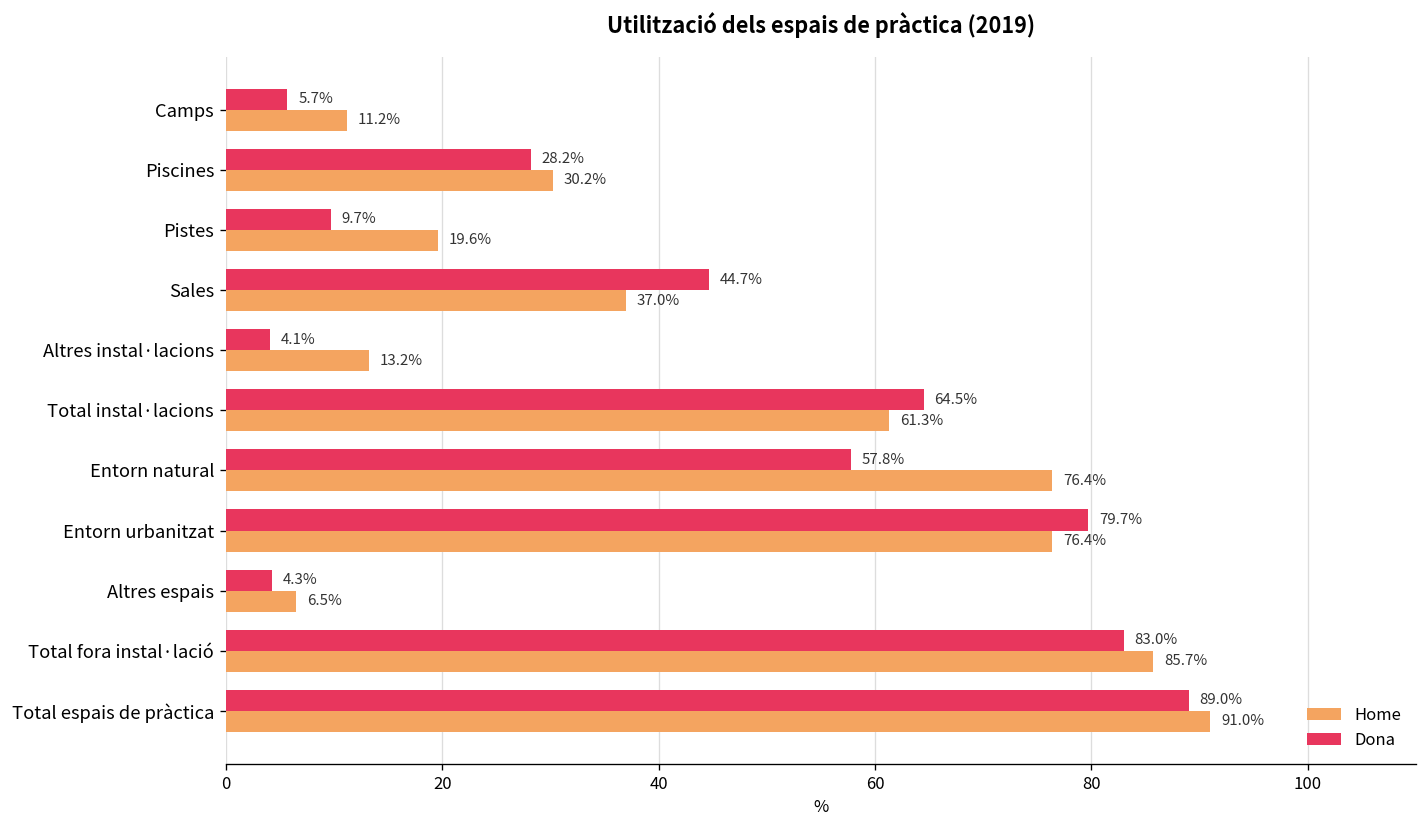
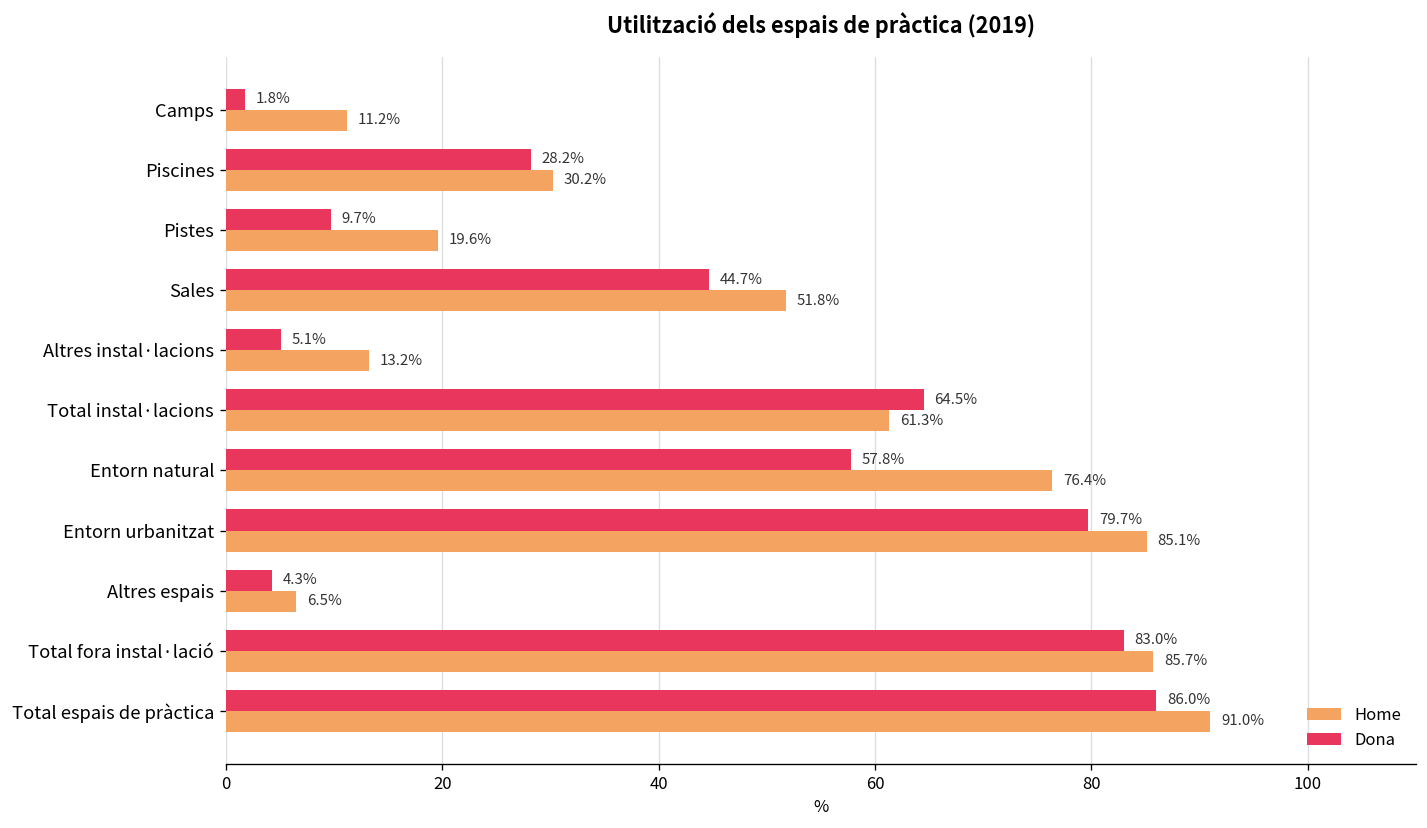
Dona, Camps: 5.7% -> 1.8%
Home, Sales: 37.0% -> 51.8%
Dona, Altres instal·lacions: 4.1% -> 5.1%
Home, Entorn urbanitzat: 76.4% -> 85.1%
Dona, Total espais de pràctica: 89.0% -> 86.0%
